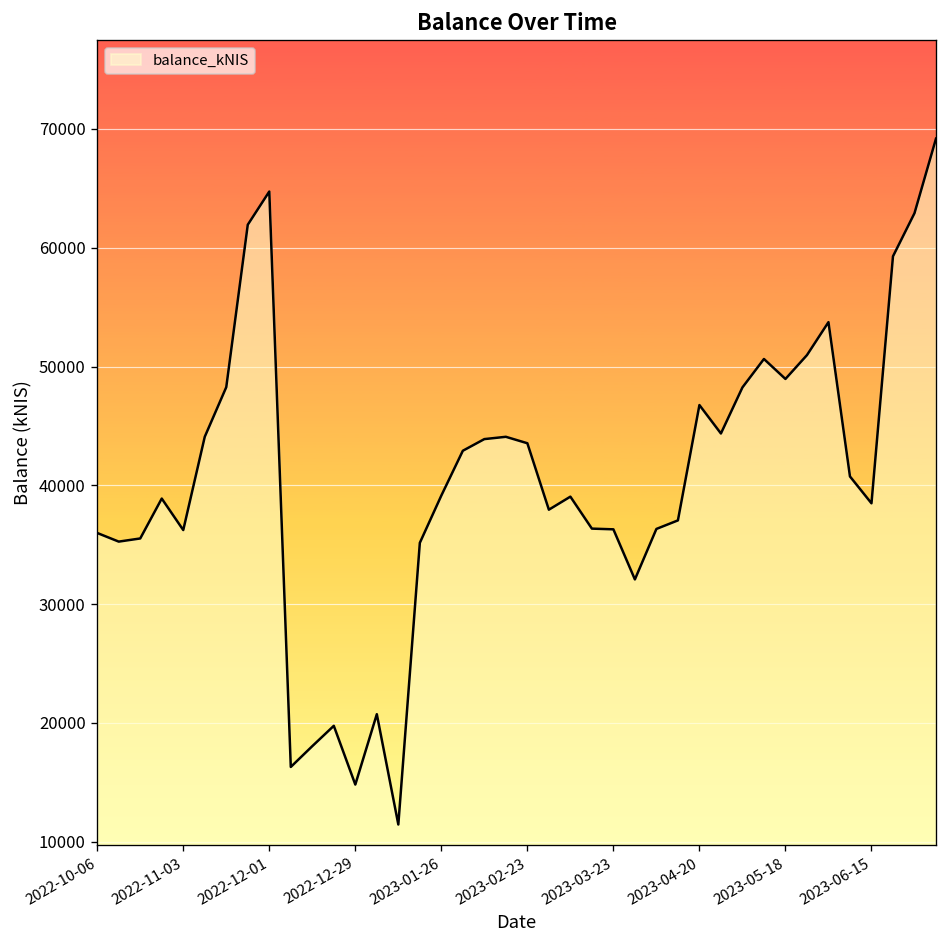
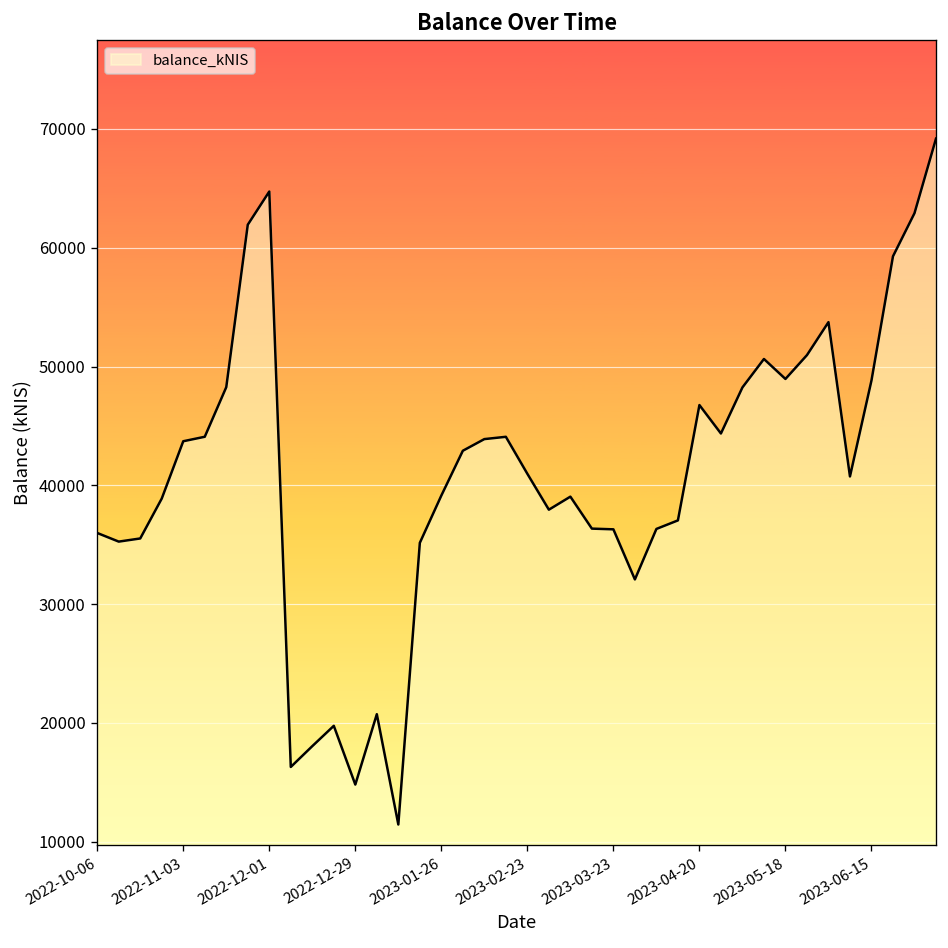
2022-11-03: 36000 -> 44000
2023-02-23: 44000 -> 41000
2023-06-15: 38000 -> 49000
